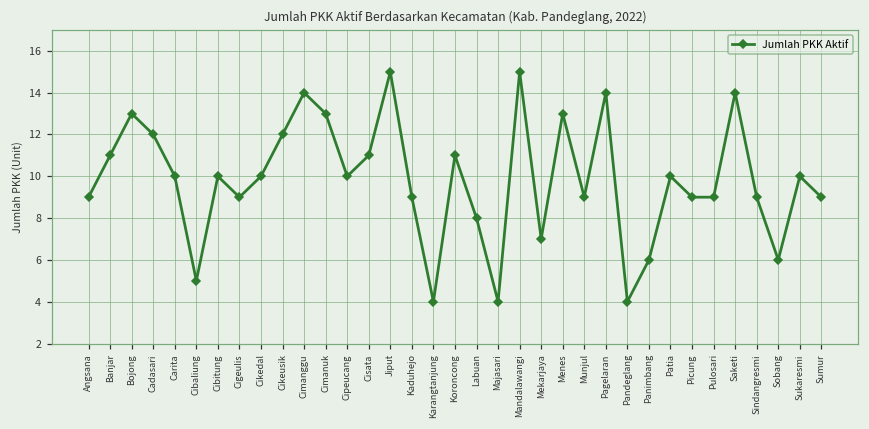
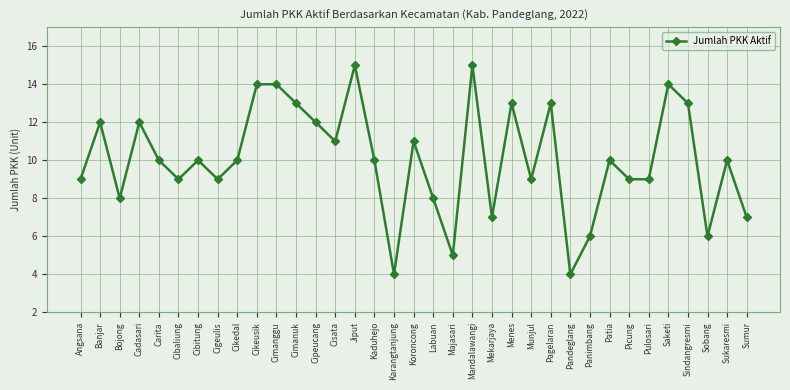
Banjar: 11 -> 12
Bojong: 13 -> 8
Cibaliung: 5 -> 9
Cikeusik: 12 -> 14
Cipeucang: 10 -> 12
Kaduhejo: 9 -> 10
Majasari: 4 -> 5
Pagelaran: 14 -> 13
Sindangresmi: 9 -> 13
Sumur: 9 -> 7
